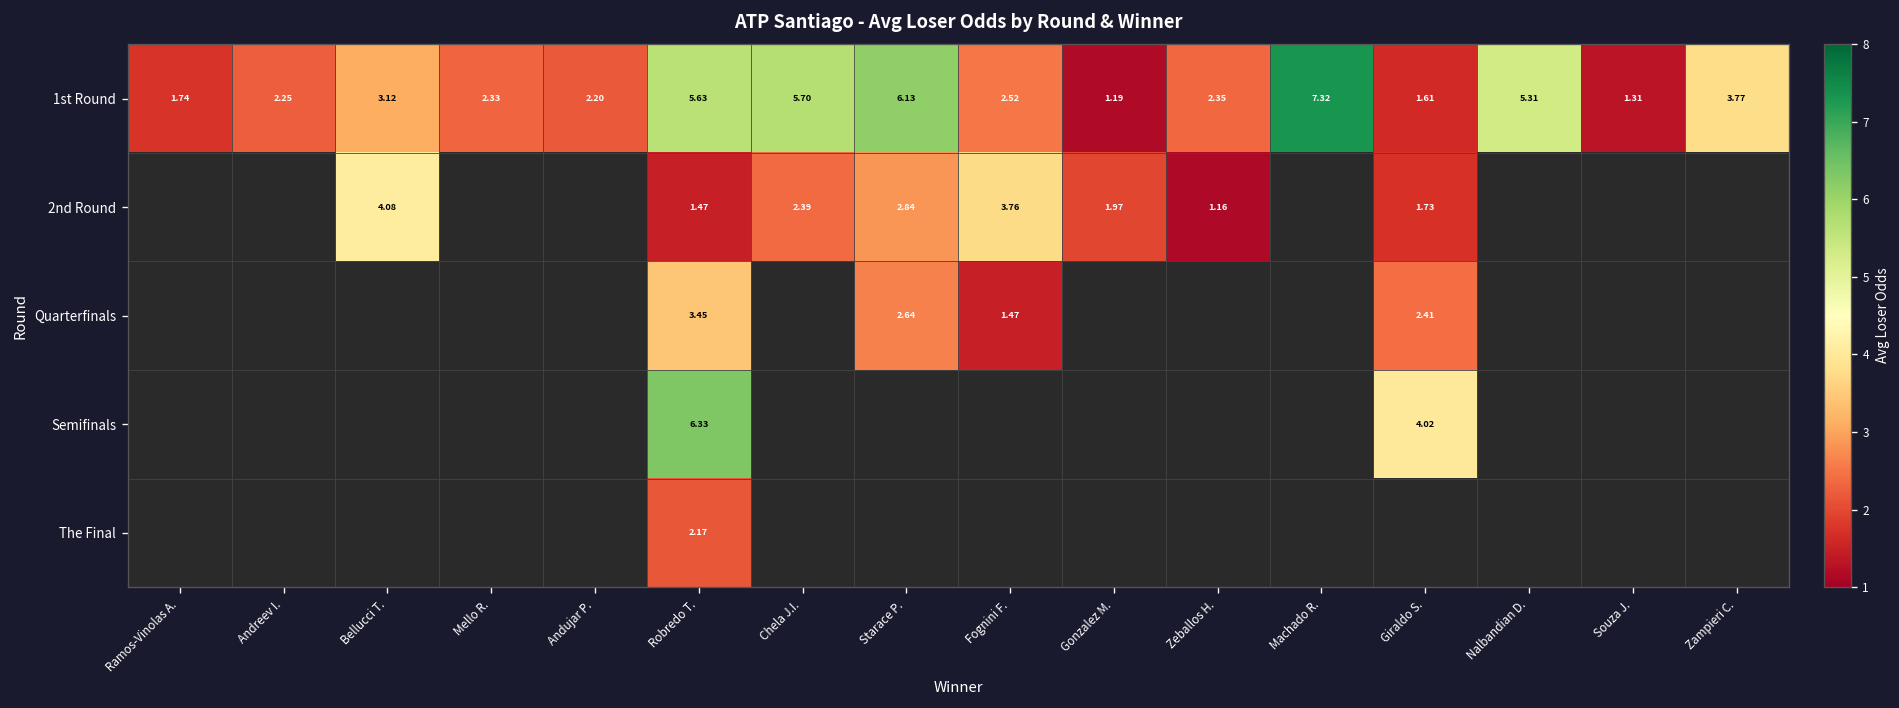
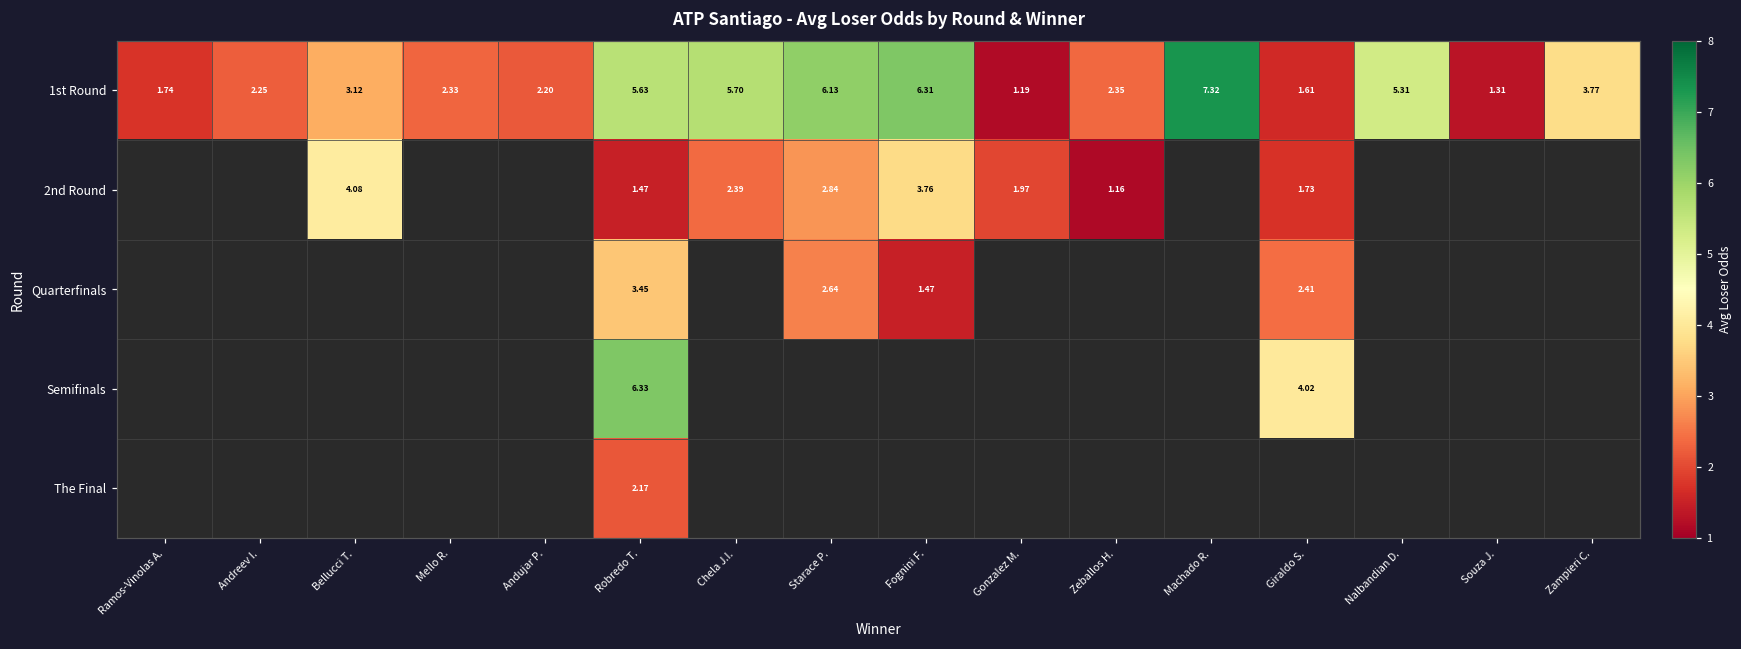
1st Round, Fognini F.: 2.52 -> 6.31
